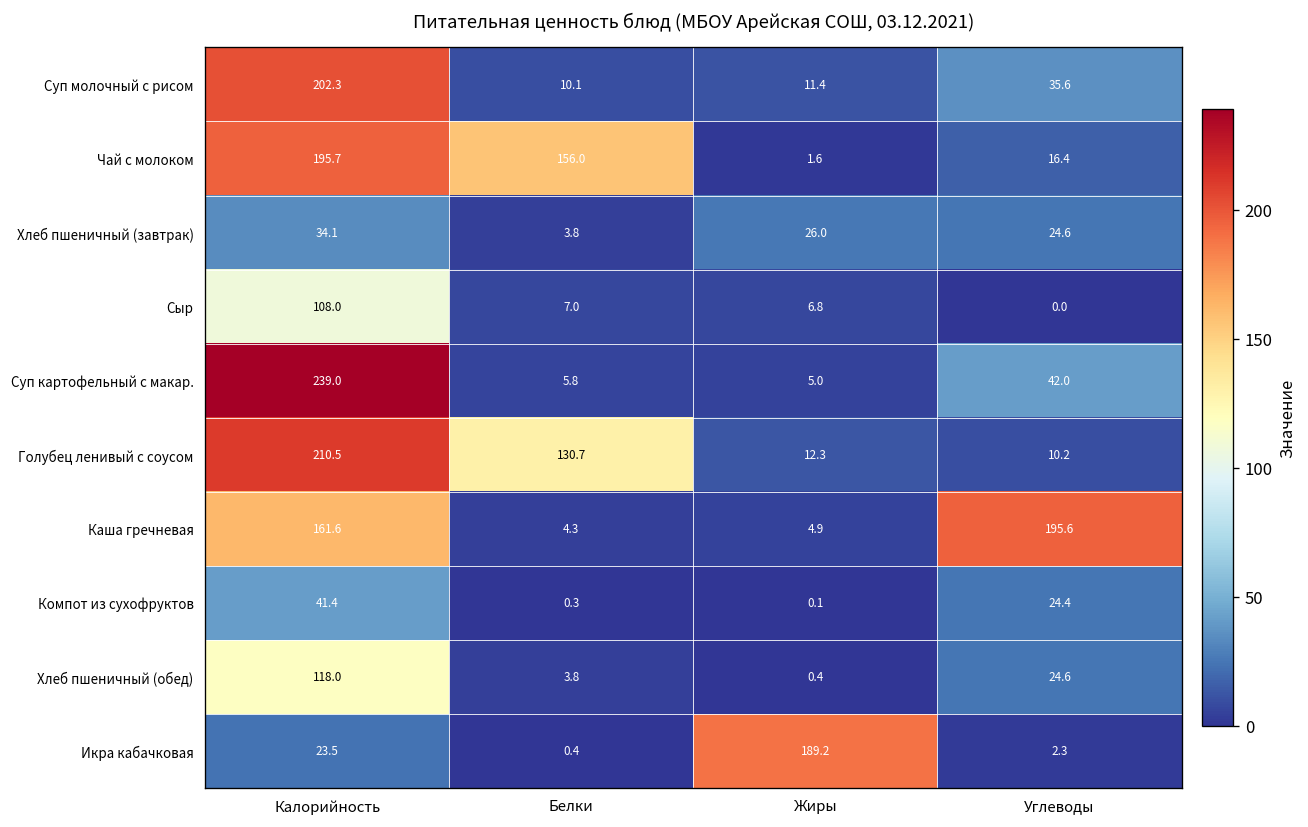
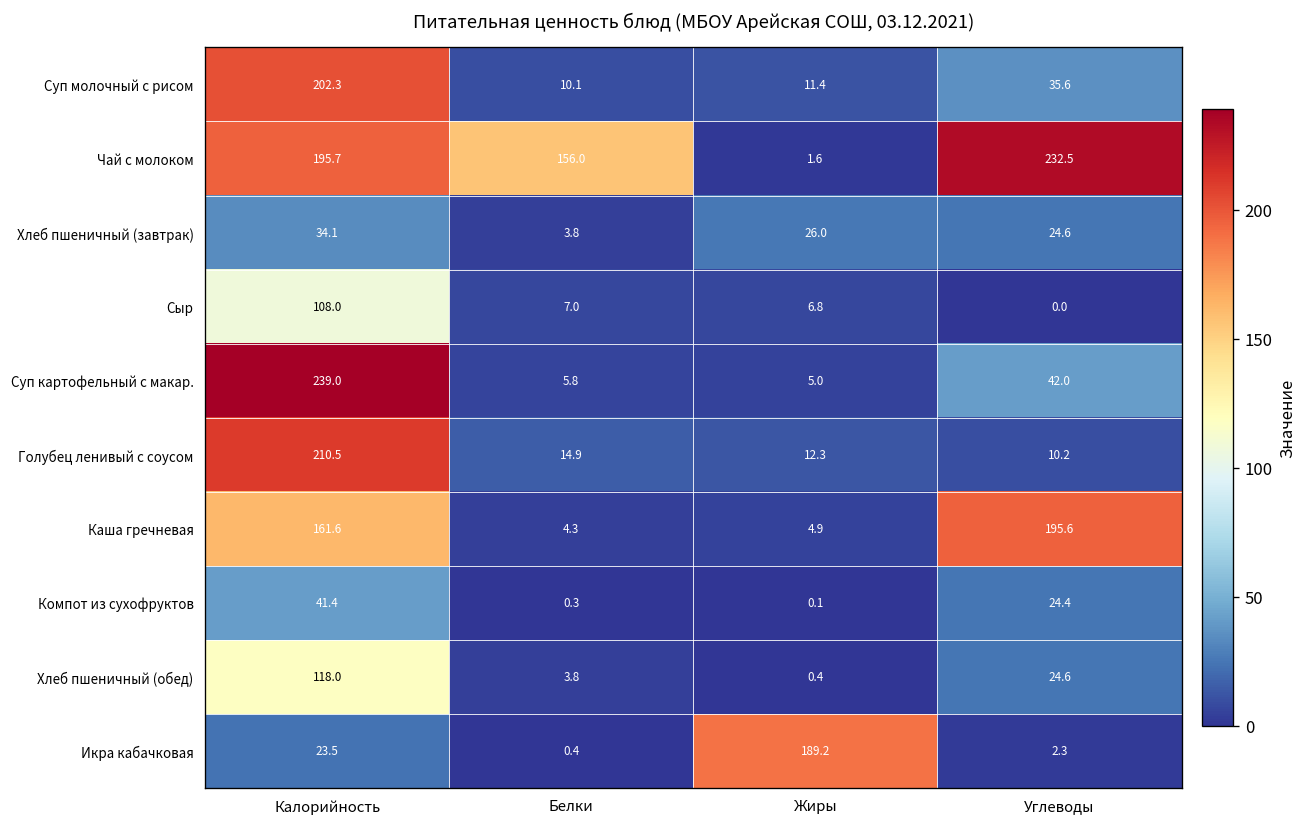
Чай с молоком, Углеводы: 16.4 -> 232.5
Голубец ленивый с соусом, Белки: 130.7 -> 14.9
